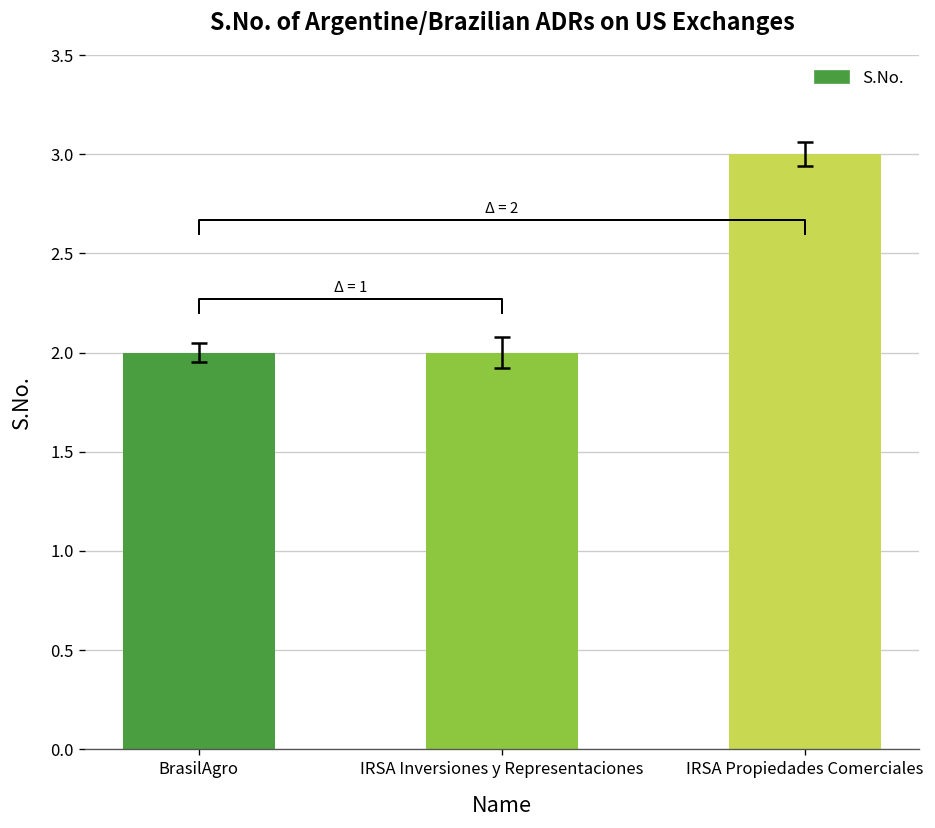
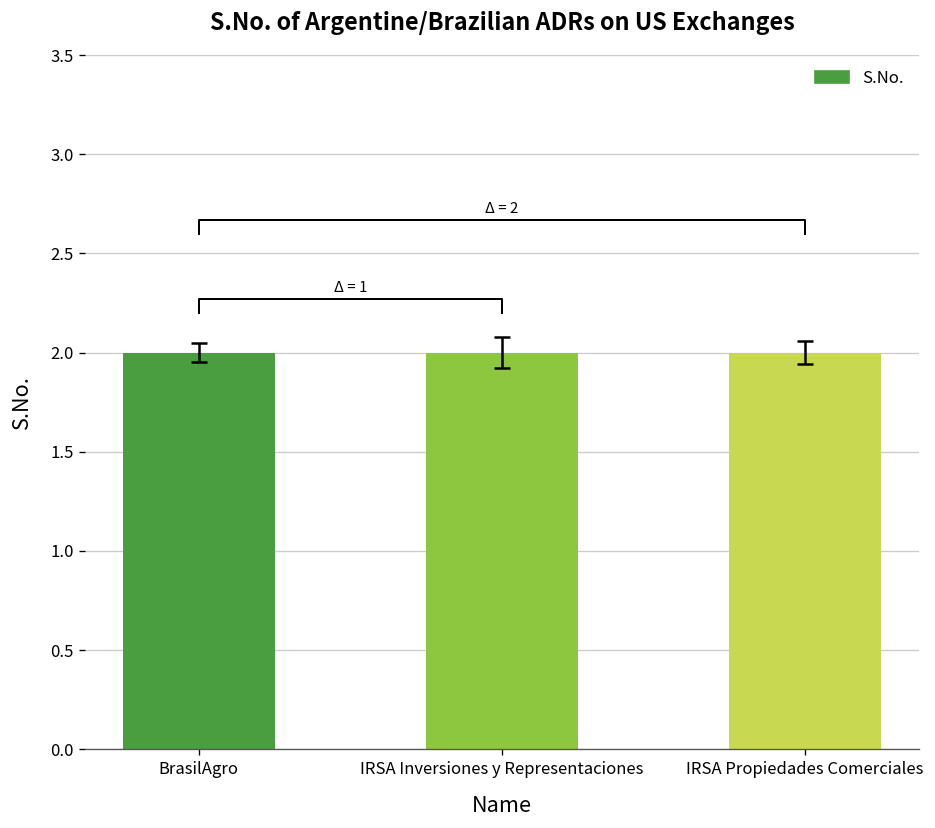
S.No., IRSA Propiedades Comerciales: 3 -> 2
